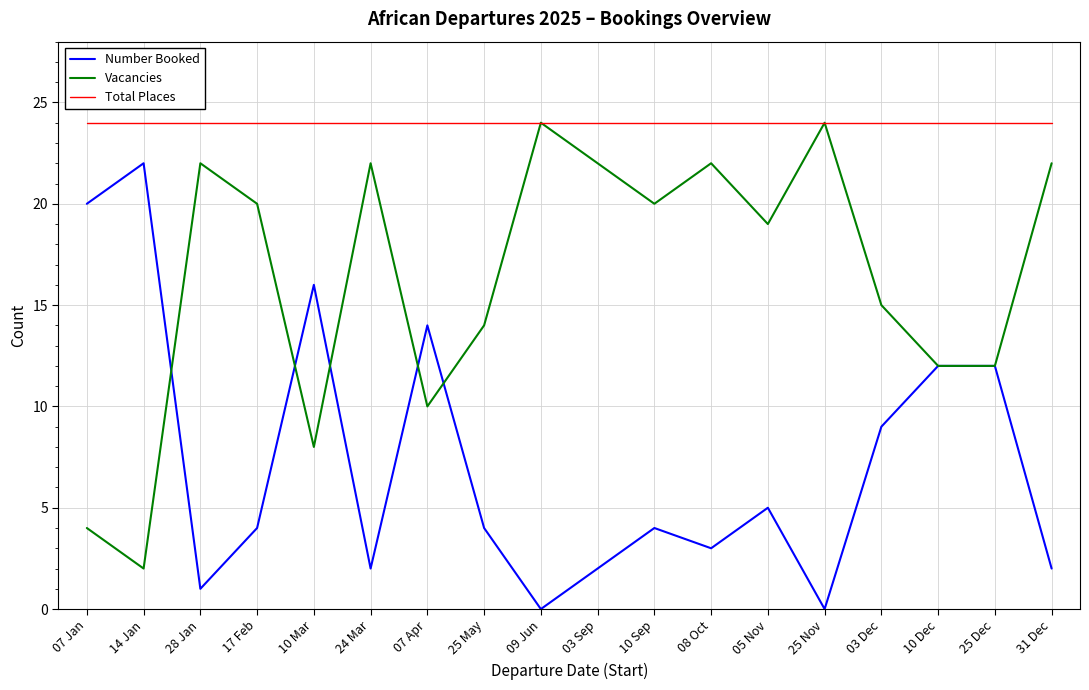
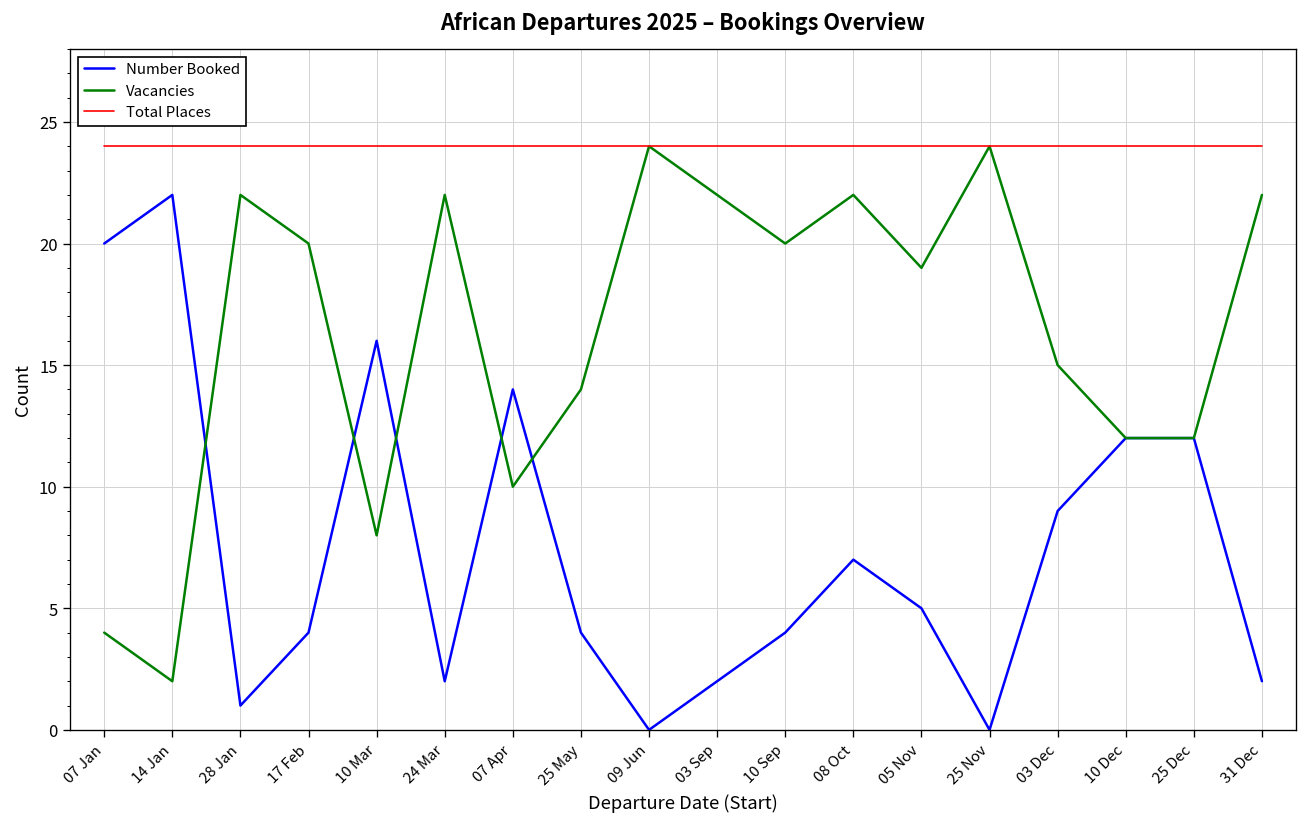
Number Booked, 08 Oct: 3 -> 7
